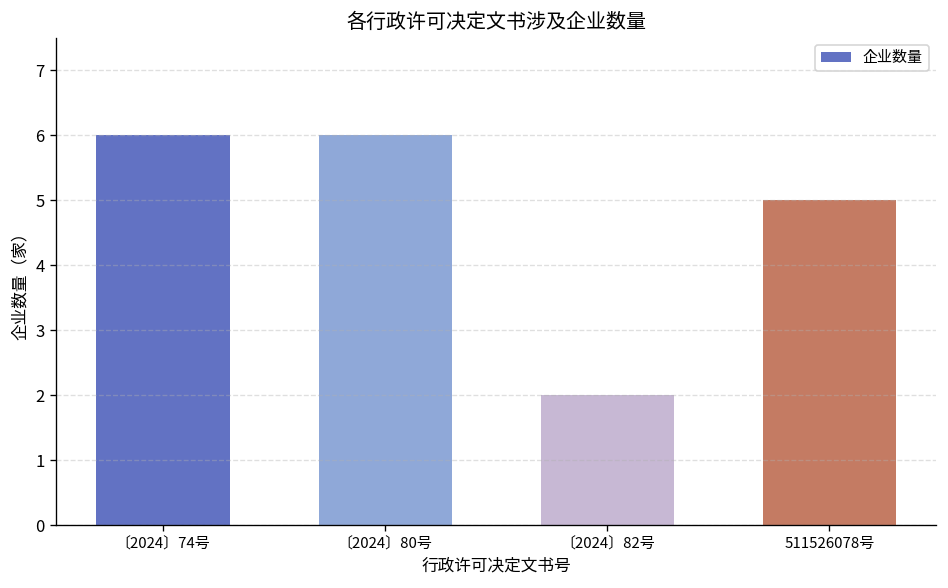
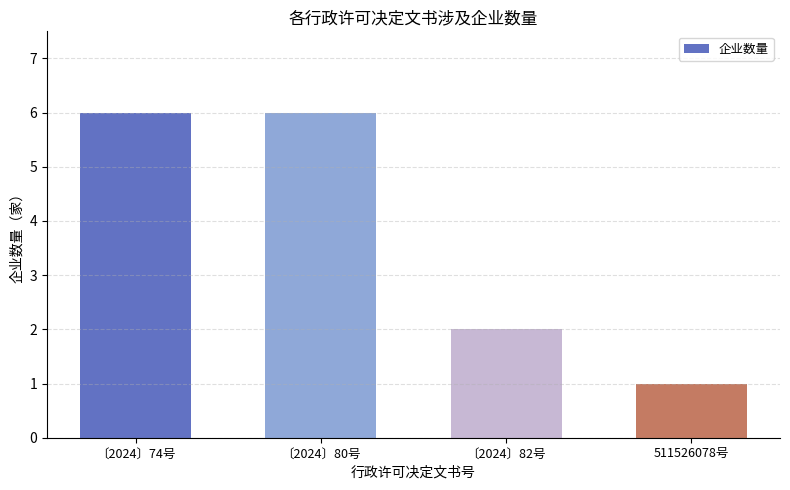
511526078号: 5 -> 1
